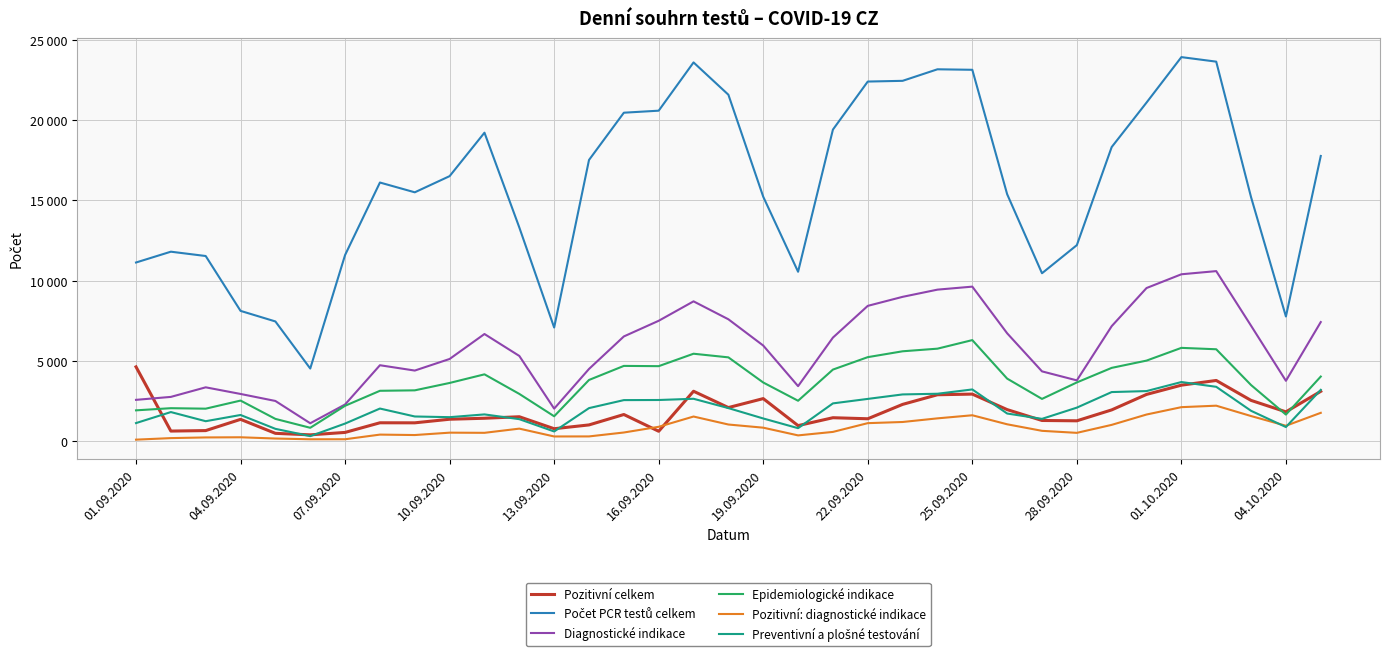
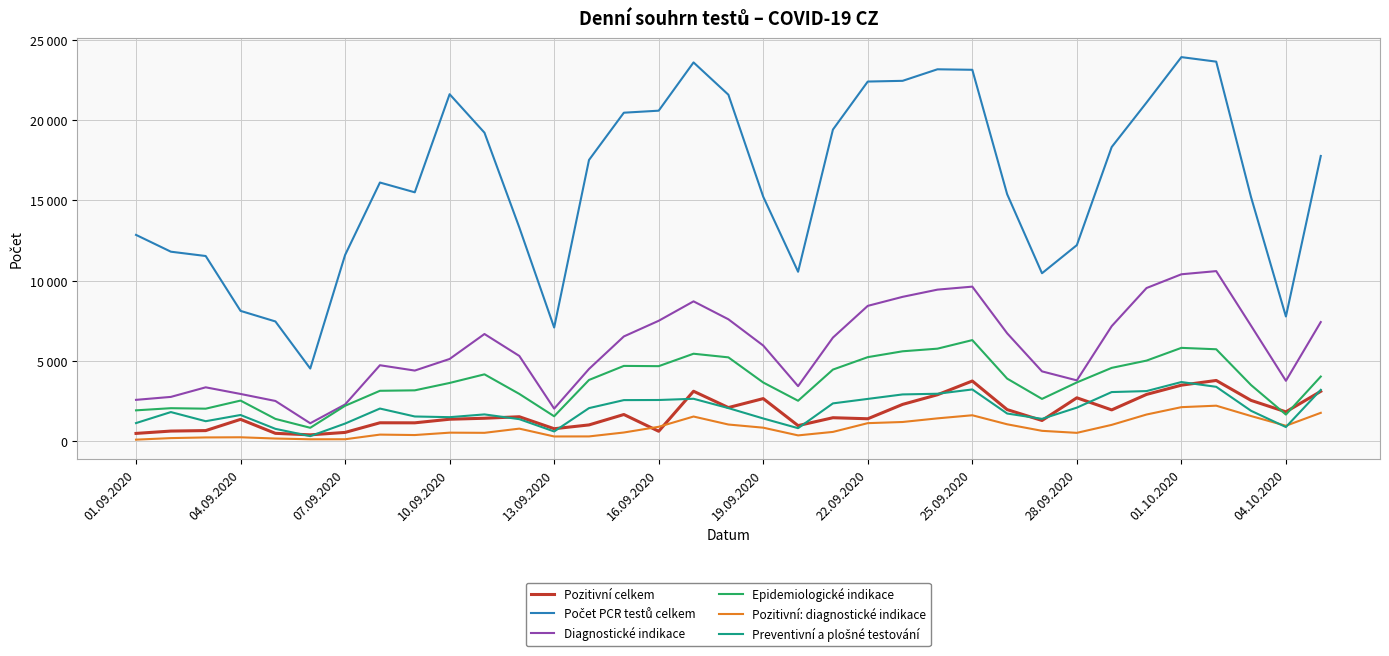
Pozitivní celkem, 01.09.2020: 4600 -> 500
Počet PCR testů celkem, 01.09.2020: 11100 -> 12900
Počet PCR testů celkem, 10.09.2020: 16500 -> 21600
Pozitivní celkem, 25.09.2020: 2900 -> 3800
Pozitivní celkem, 28.09.2020: 1300 -> 2700
